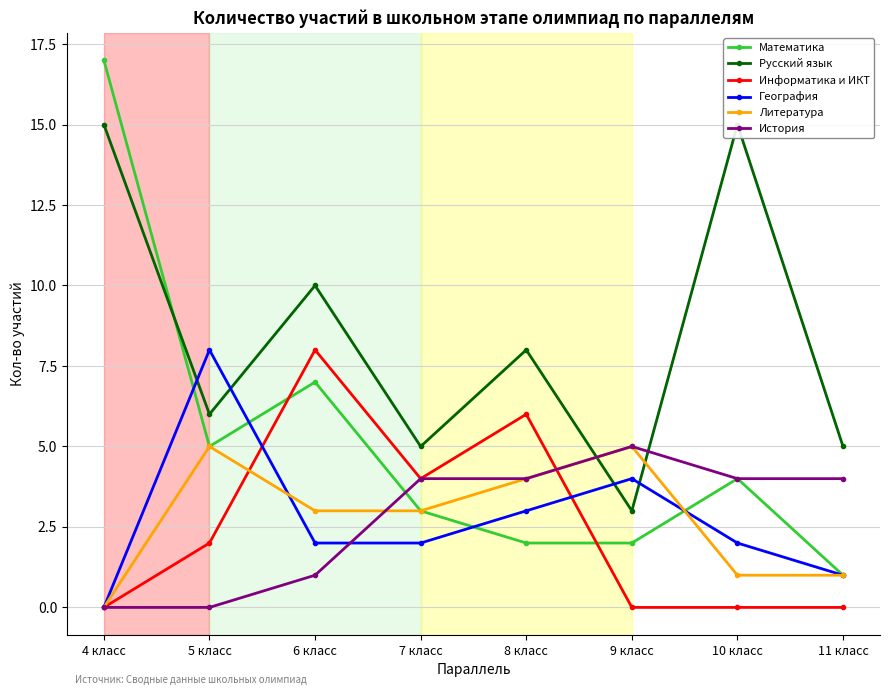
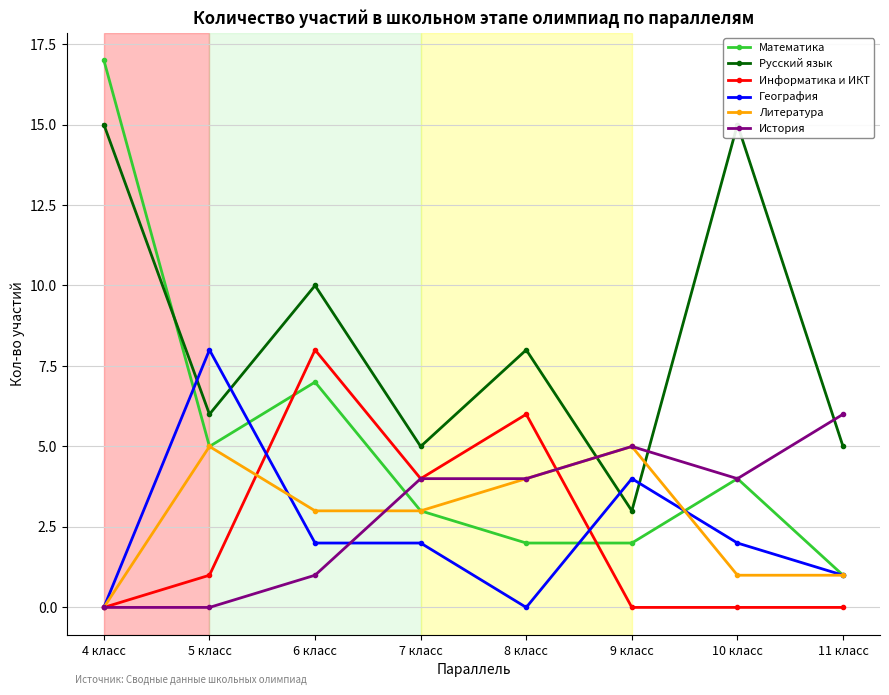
Информатика и ИКТ, 5 класс: 2 -> 1
География, 8 класс: 3 -> 0
История, 11 класс: 4 -> 6
